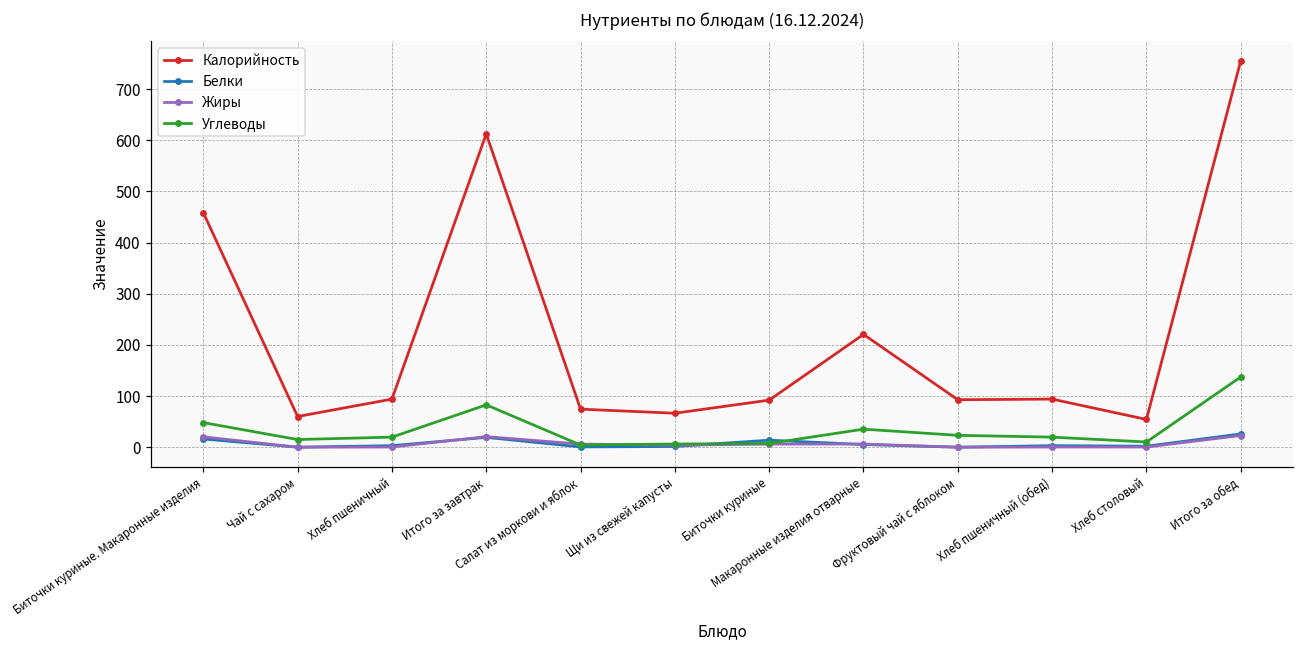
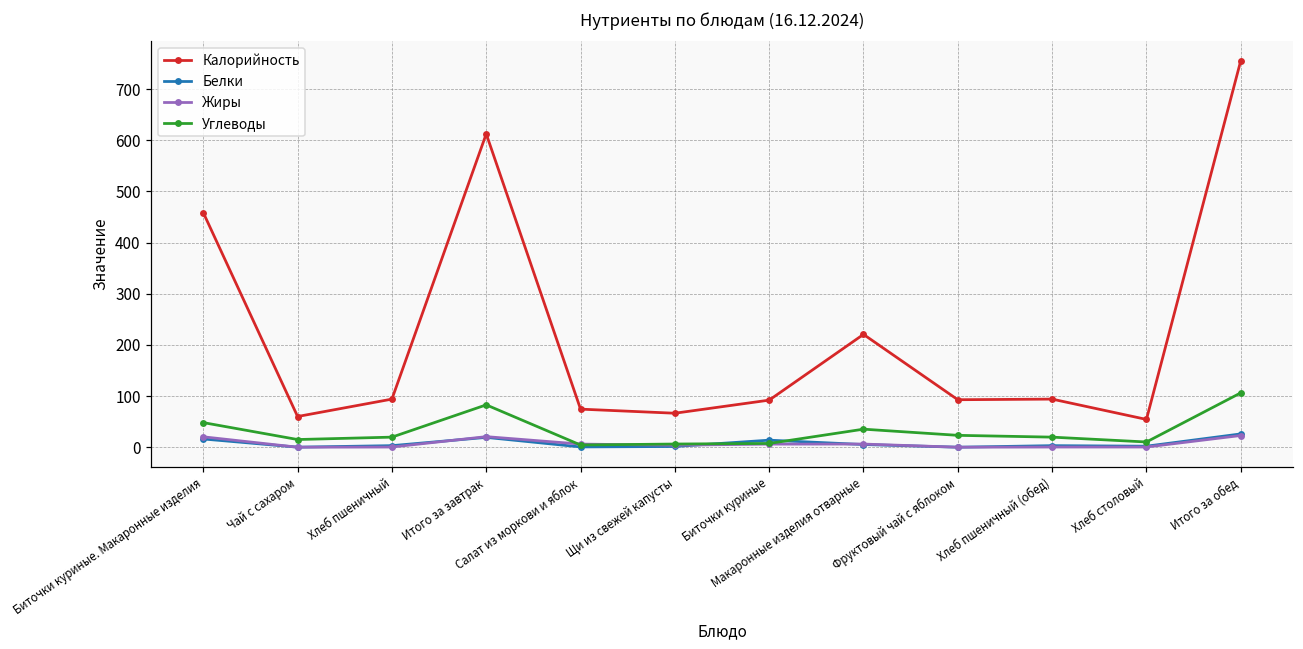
Углеводы, Итого за обед: 140 -> 110
